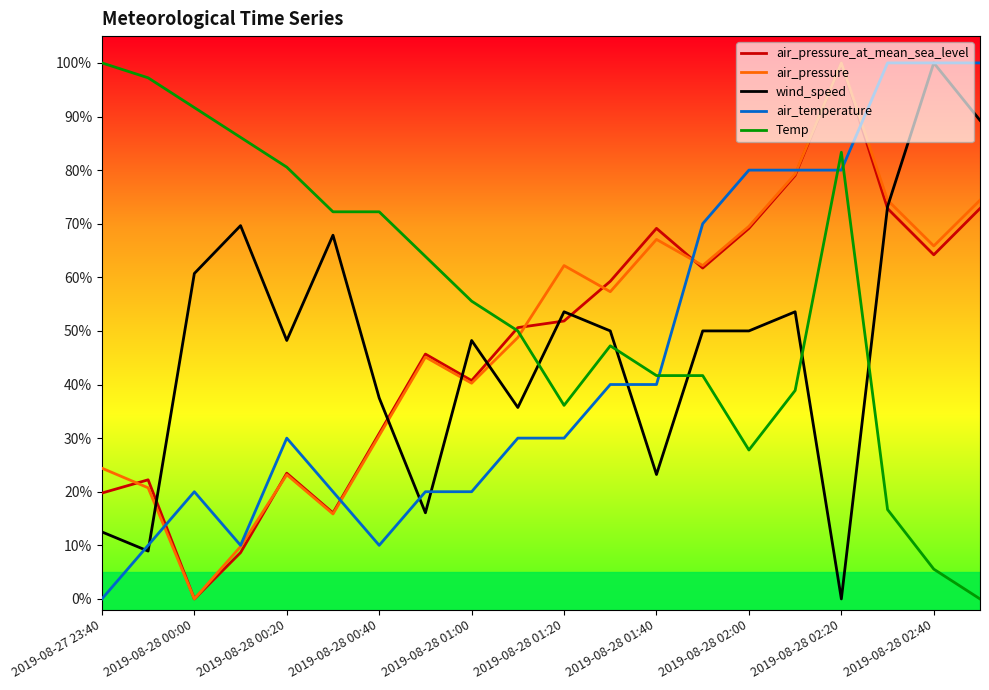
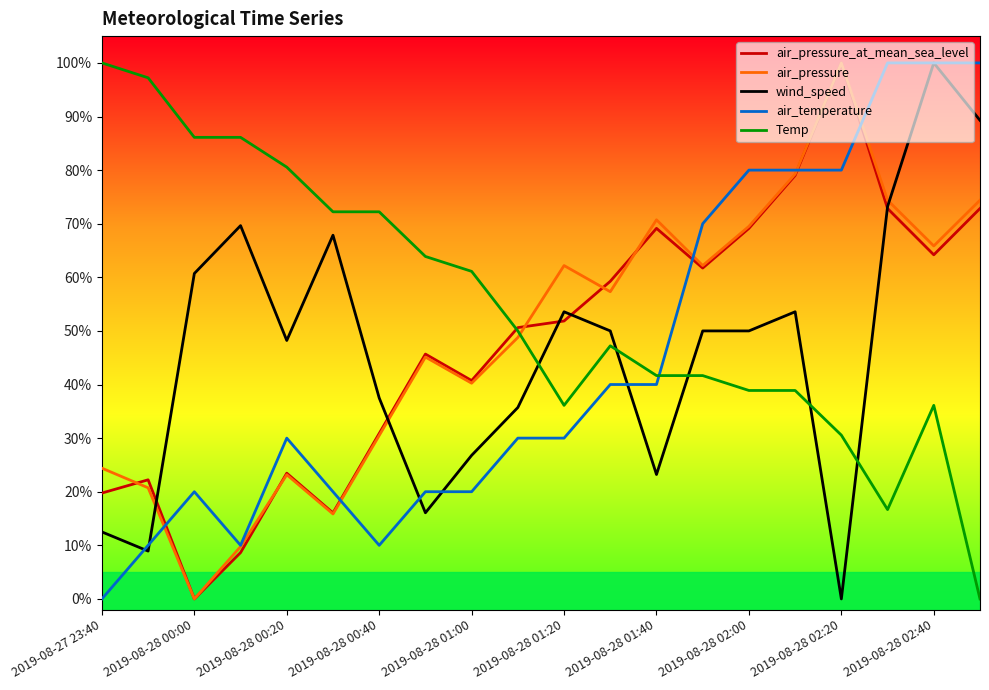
Temp, 2019-08-28 00:00: 92% -> 86%
wind_speed, 2019-08-28 01:00: 48% -> 27%
Temp, 2019-08-28 01:00: 56% -> 61%
air_pressure, 2019-08-28 01:40: 67% -> 71%
Temp, 2019-08-28 02:00: 28% -> 39%
Temp, 2019-08-28 02:20: 83% -> 31%
Temp, 2019-08-28 02:40: 6% -> 36%
